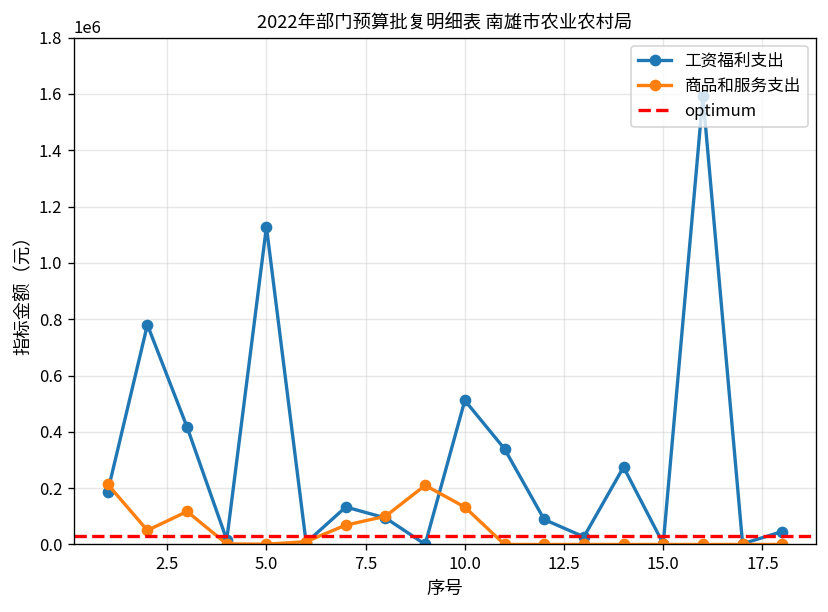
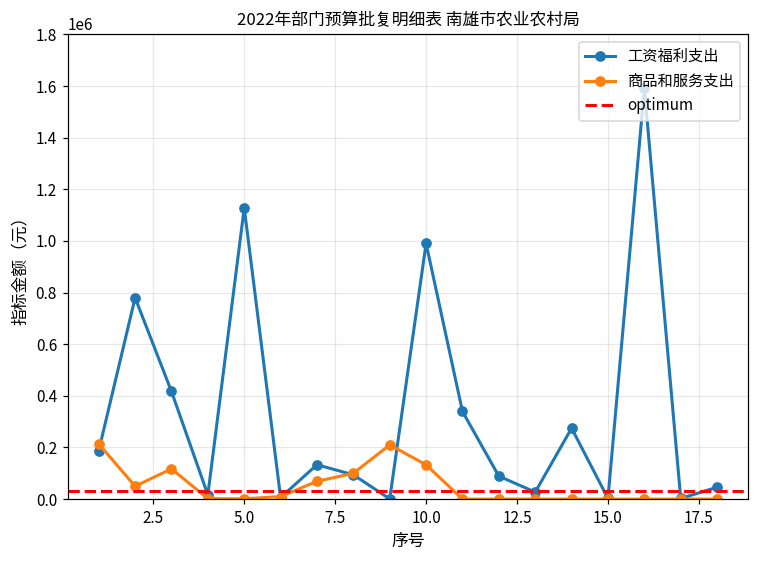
工资福利支出, 10.0: 510000 -> 990000
